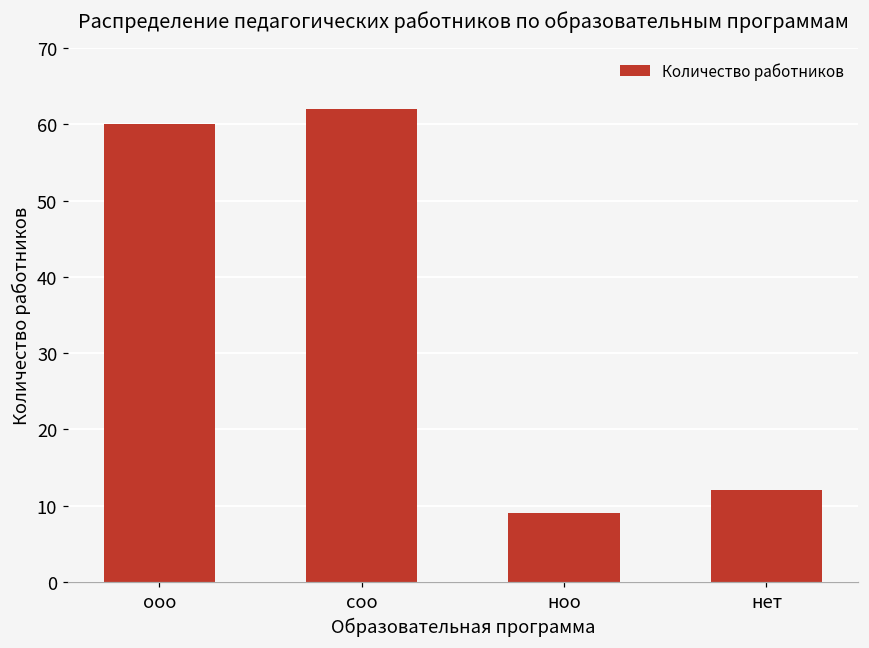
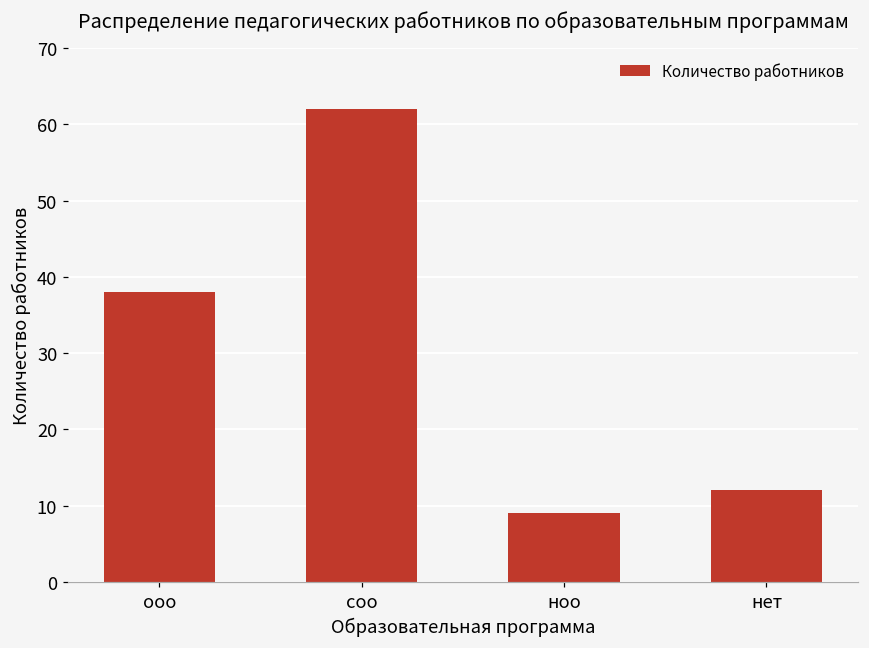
ооо: 60 -> 38
